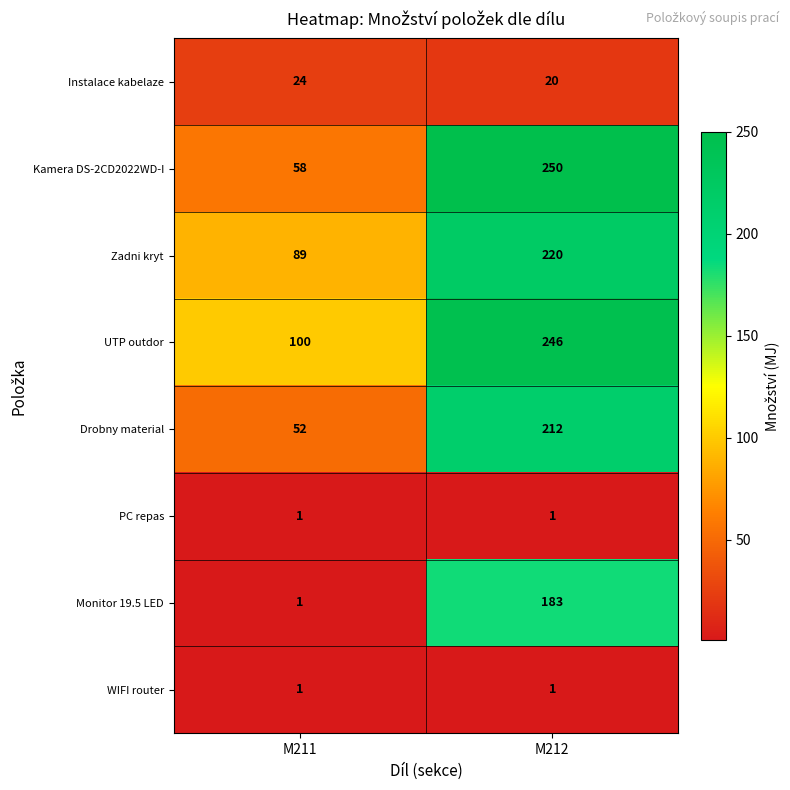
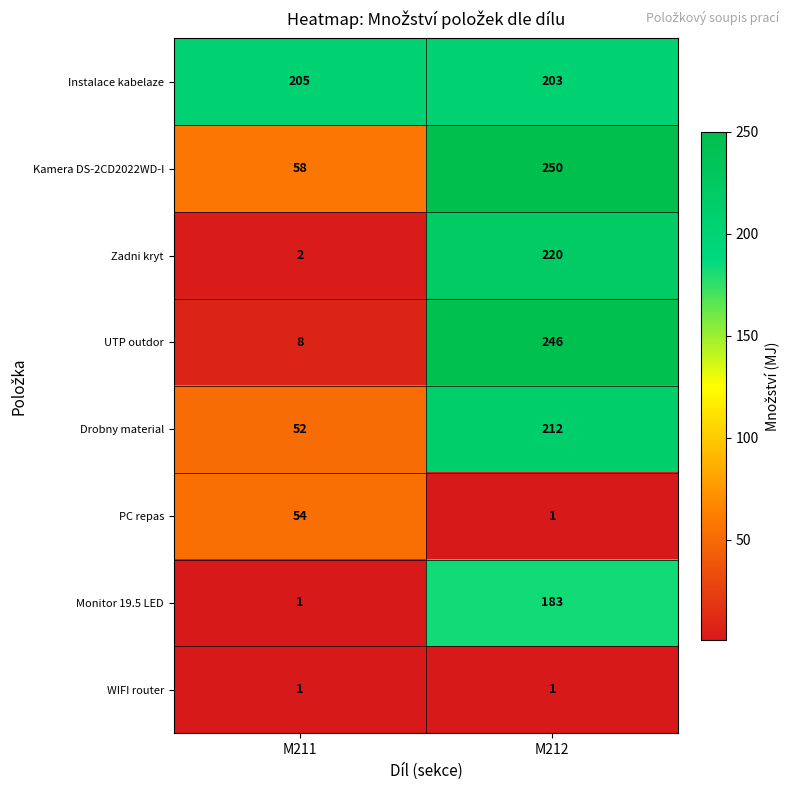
Instalace kabelaze, M211: 24 -> 205
Instalace kabelaze, M212: 20 -> 203
Zadni kryt, M211: 89 -> 2
UTP outdor, M211: 100 -> 8
PC repas, M211: 1 -> 54
